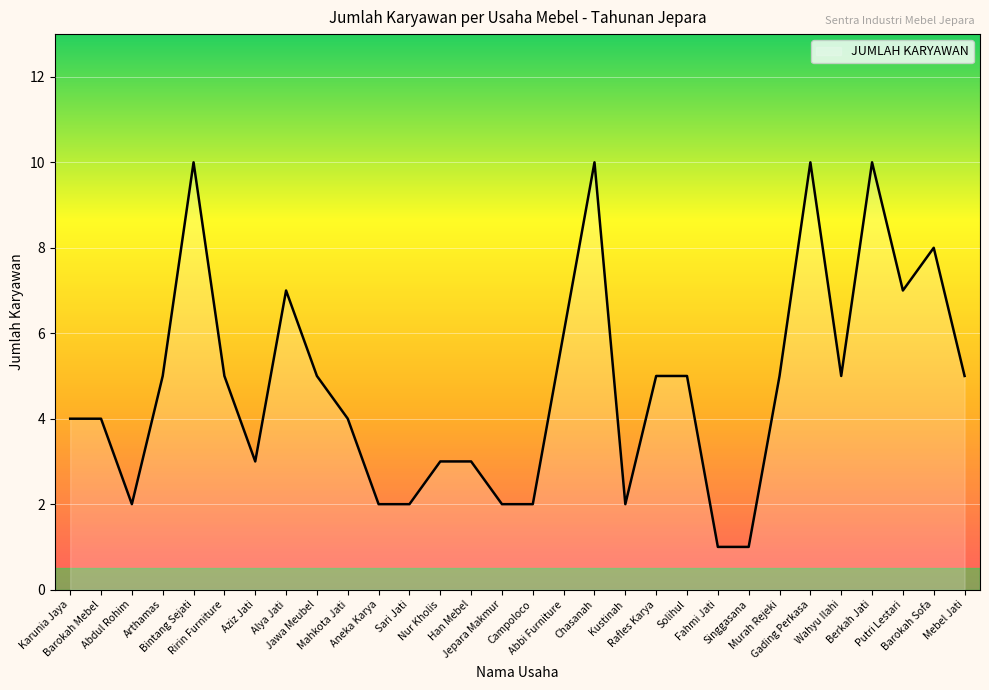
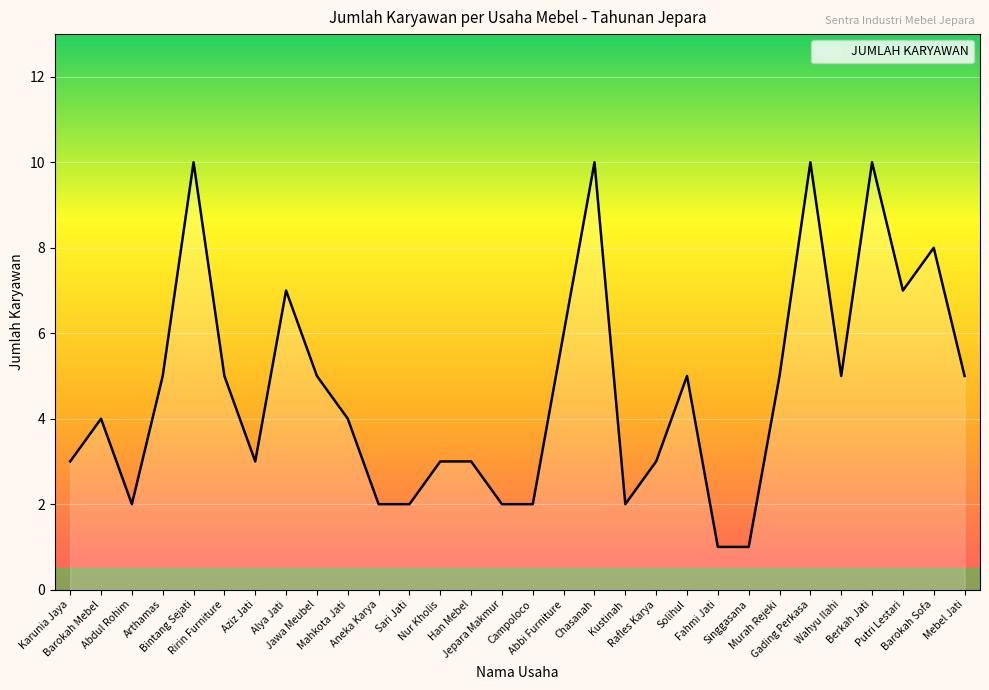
Karunia Jaya: 4 -> 3
Rafles Karya: 5 -> 3
